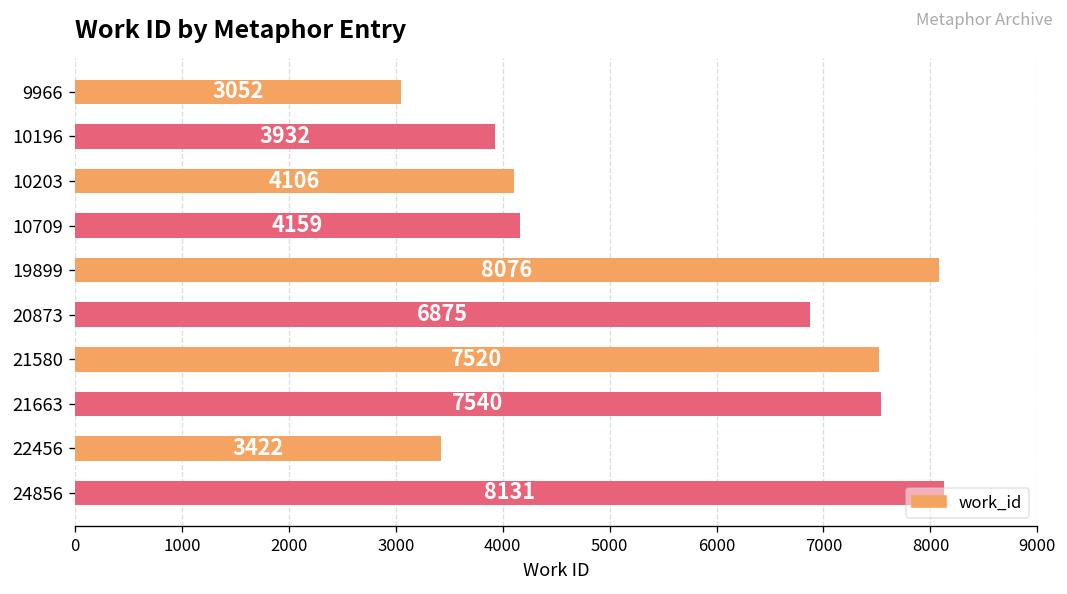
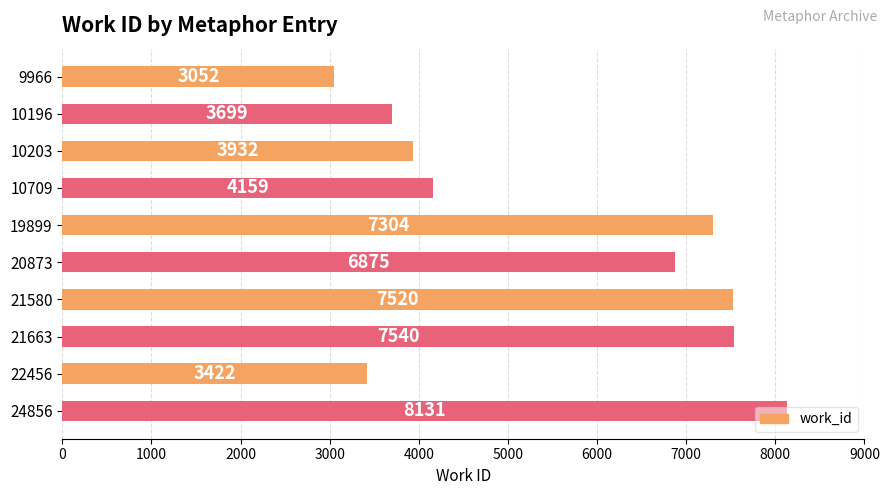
10196: 3932 -> 3699
10203: 4106 -> 3932
19899: 8076 -> 7304
